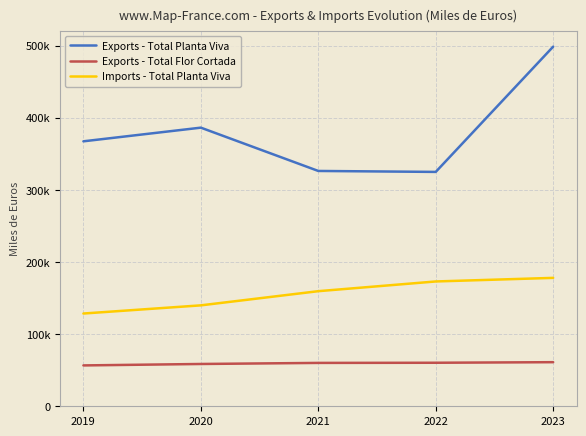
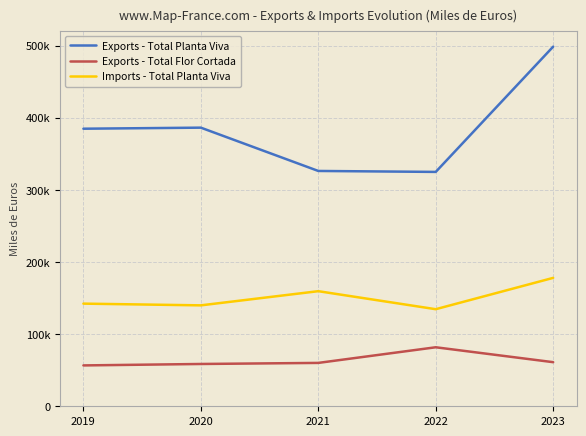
Exports - Total Planta Viva, 2019: 370000 -> 380000
Imports - Total Planta Viva, 2019: 130000 -> 140000
Exports - Total Flor Cortada, 2022: 60000 -> 80000
Imports - Total Planta Viva, 2022: 170000 -> 130000
